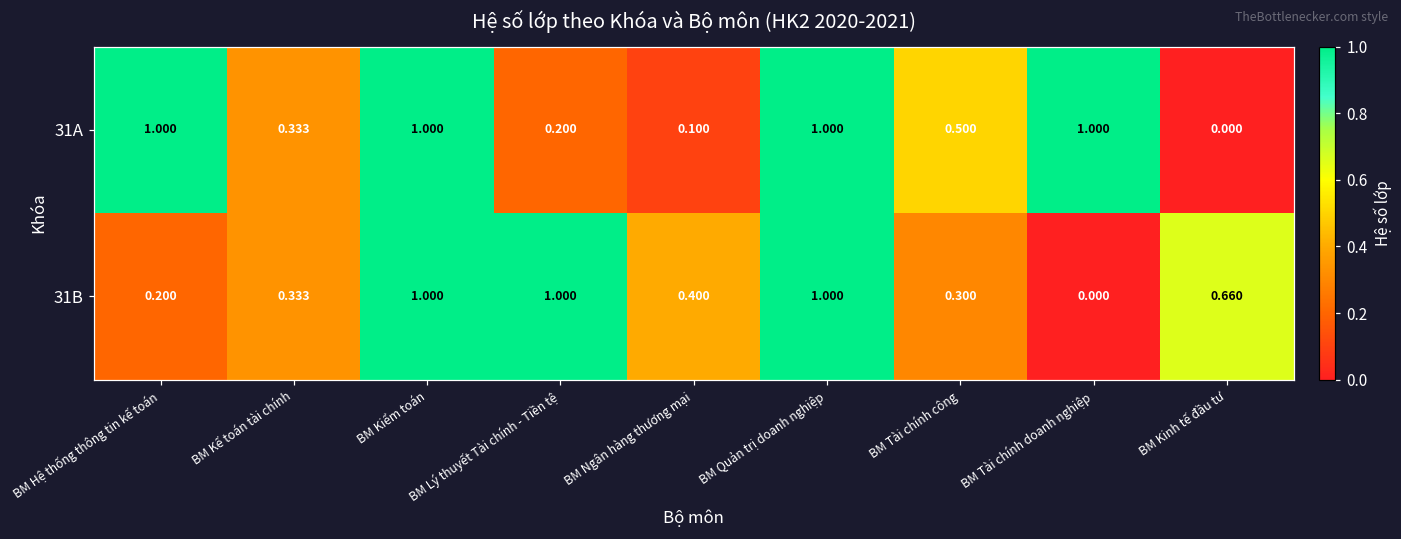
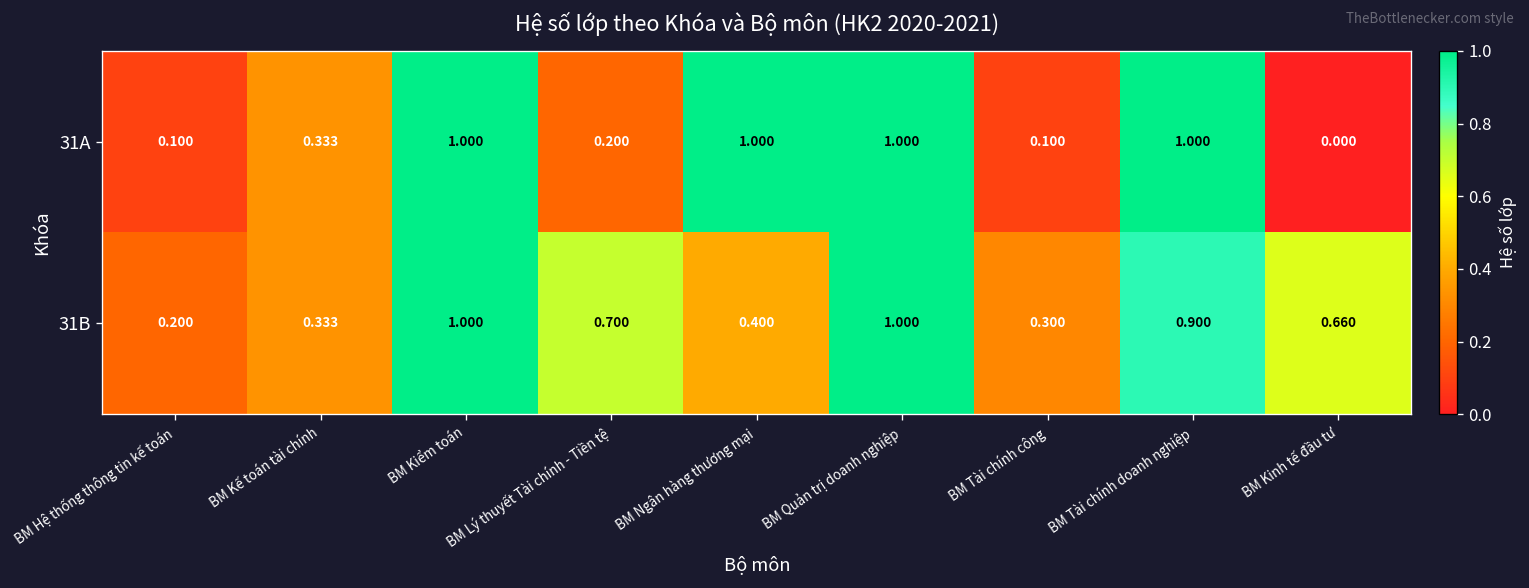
31A, BM Hệ thống thông tin kế toán: 1.000 -> 0.100
31A, BM Ngân hàng thương mại: 0.100 -> 1.000
31A, BM Tài chính công: 0.500 -> 0.100
31B, BM Lý thuyết Tài chính - Tiền tệ: 1.000 -> 0.700
31B, BM Tài chính doanh nghiệp: 0.000 -> 0.900
